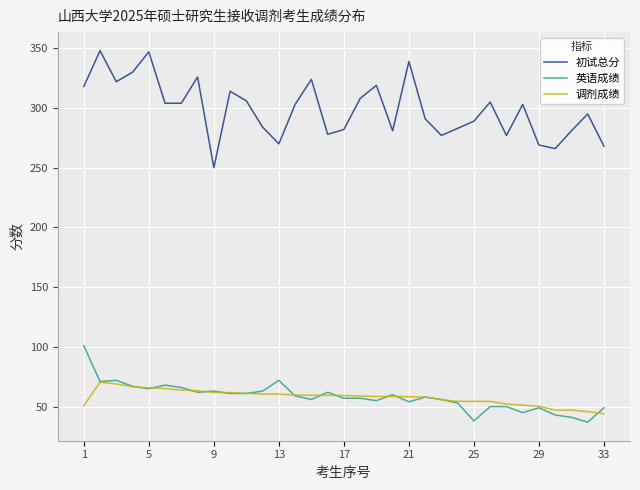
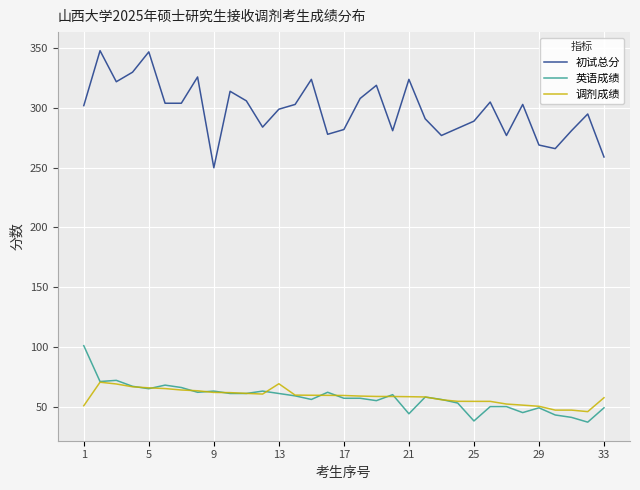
初试总分, 1: 318 -> 302
初试总分, 13: 270 -> 299
英语成绩, 13: 72 -> 61
调剂成绩, 13: 61 -> 69
初试总分, 21: 339 -> 324
英语成绩, 21: 54 -> 44
初试总分, 33: 268 -> 259
调剂成绩, 33: 44 -> 57
